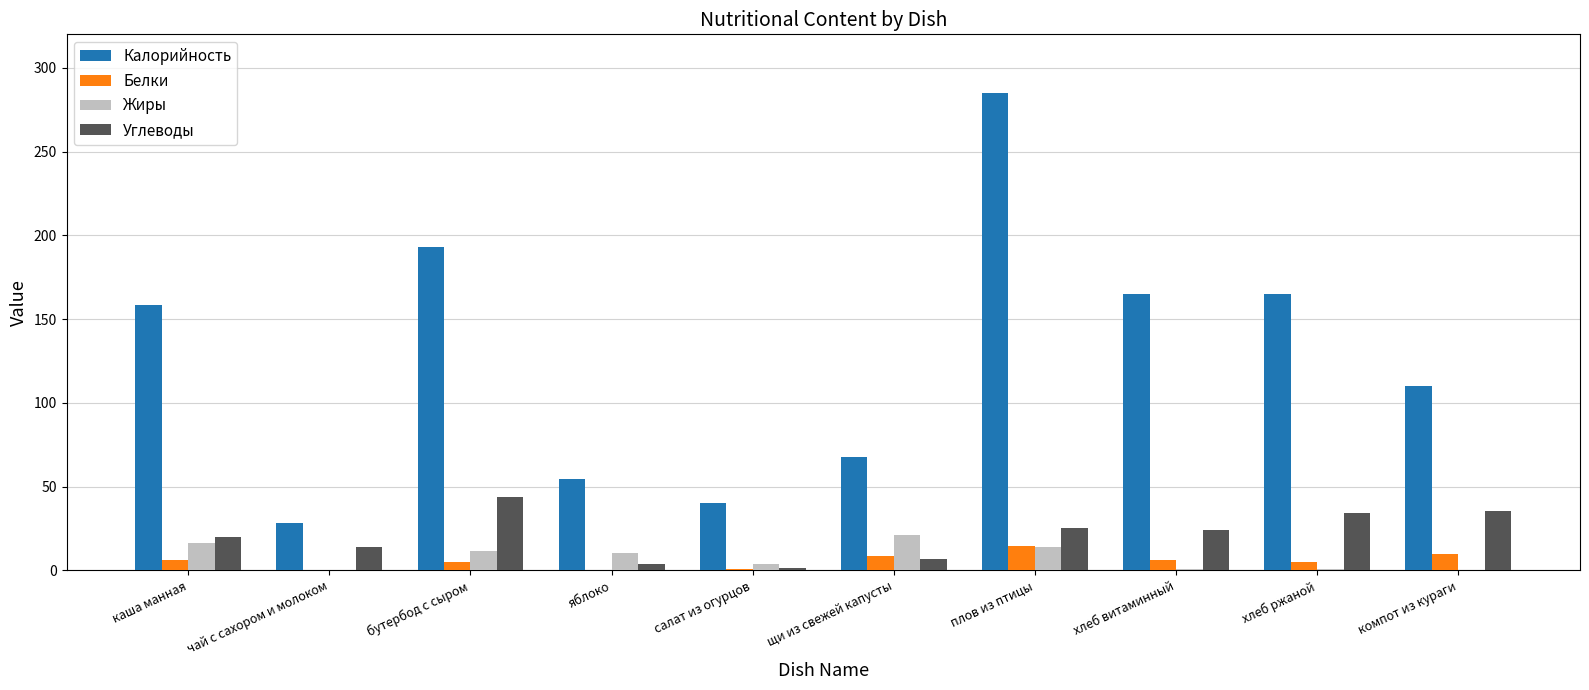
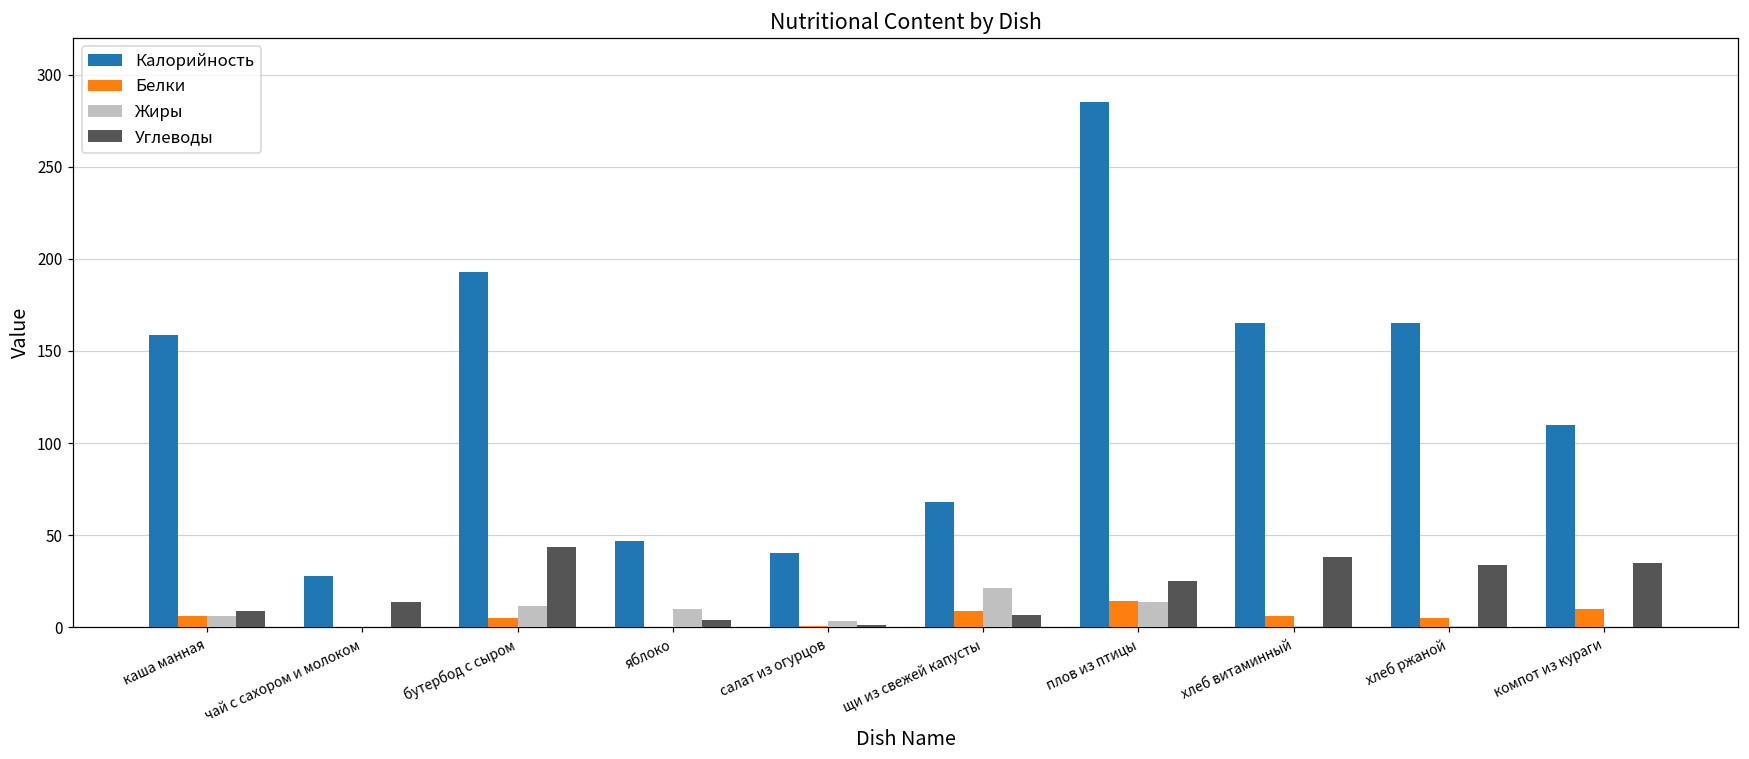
Жиры, каша манная: 16 -> 6
Углеводы, каша манная: 20 -> 9
Калорийность, яблоко: 54 -> 47
Углеводы, хлеб витаминный: 24 -> 38
